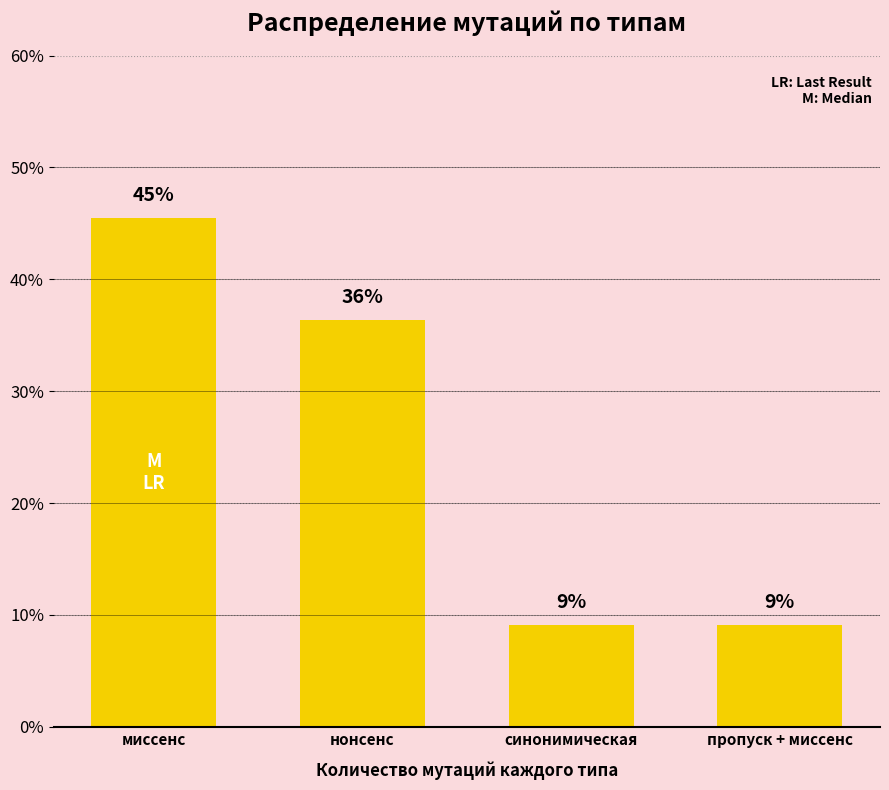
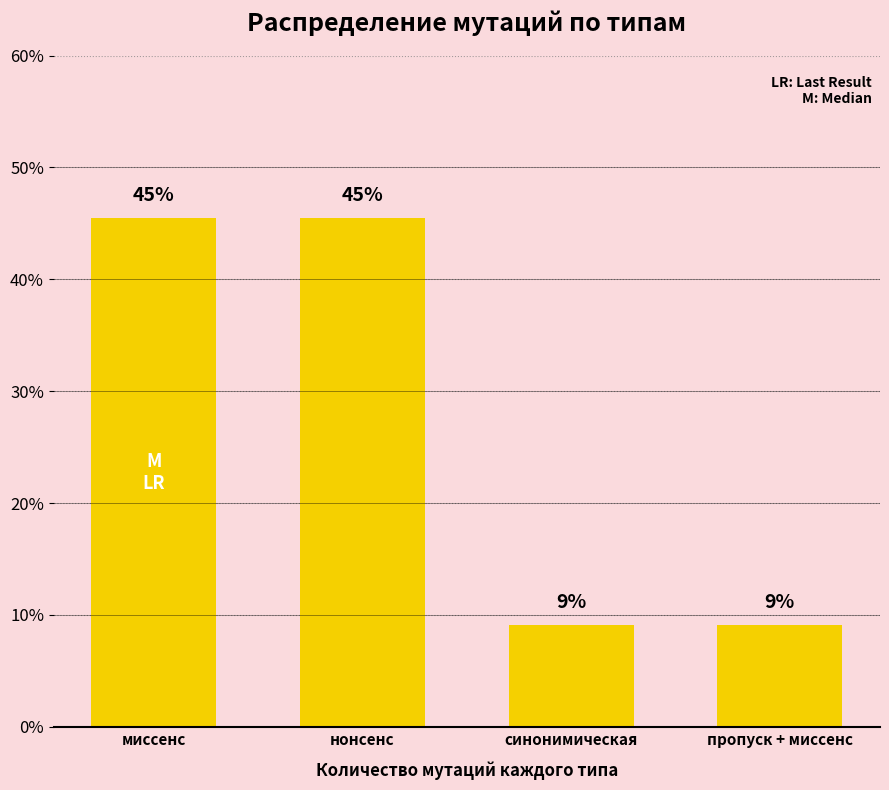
нонсенс: 36% -> 45%
